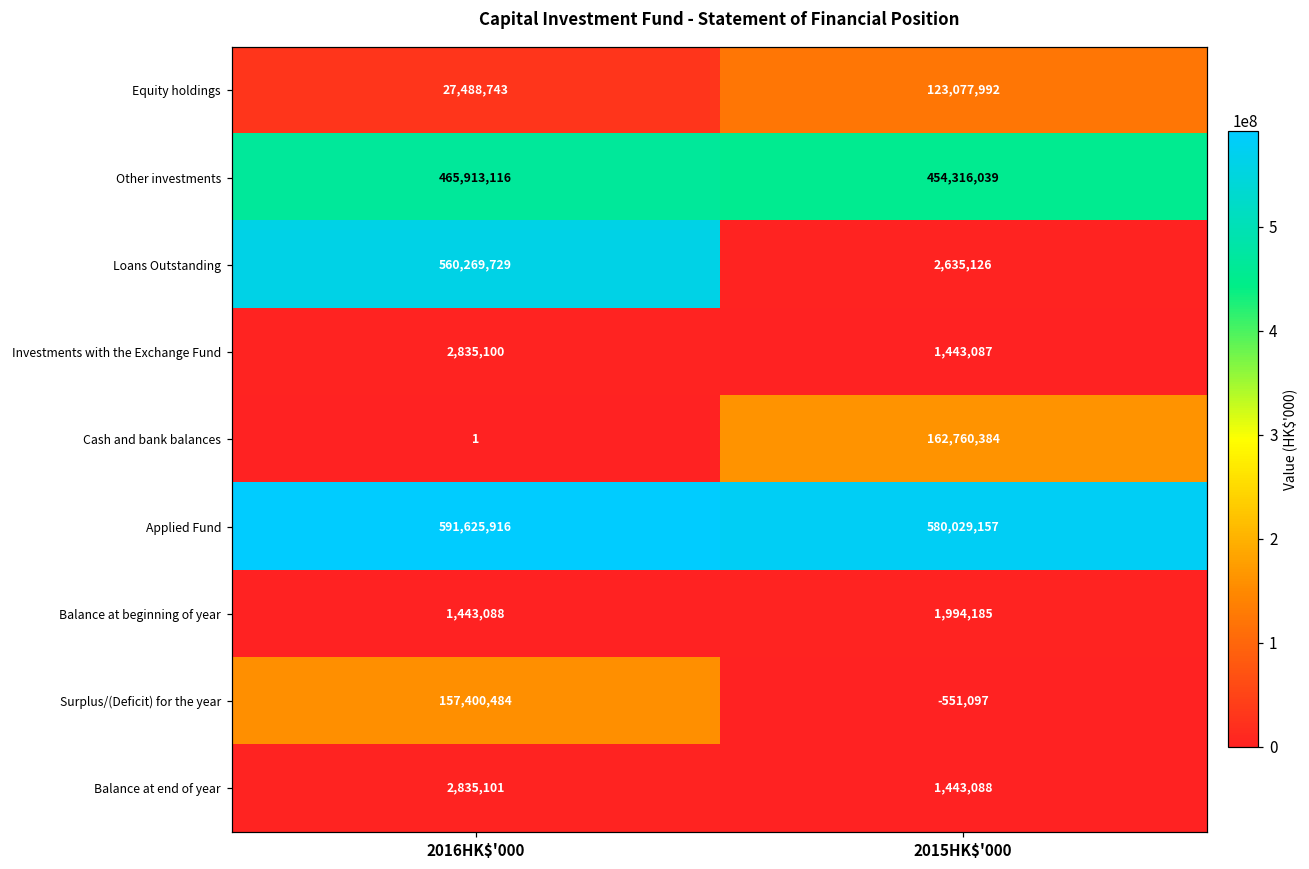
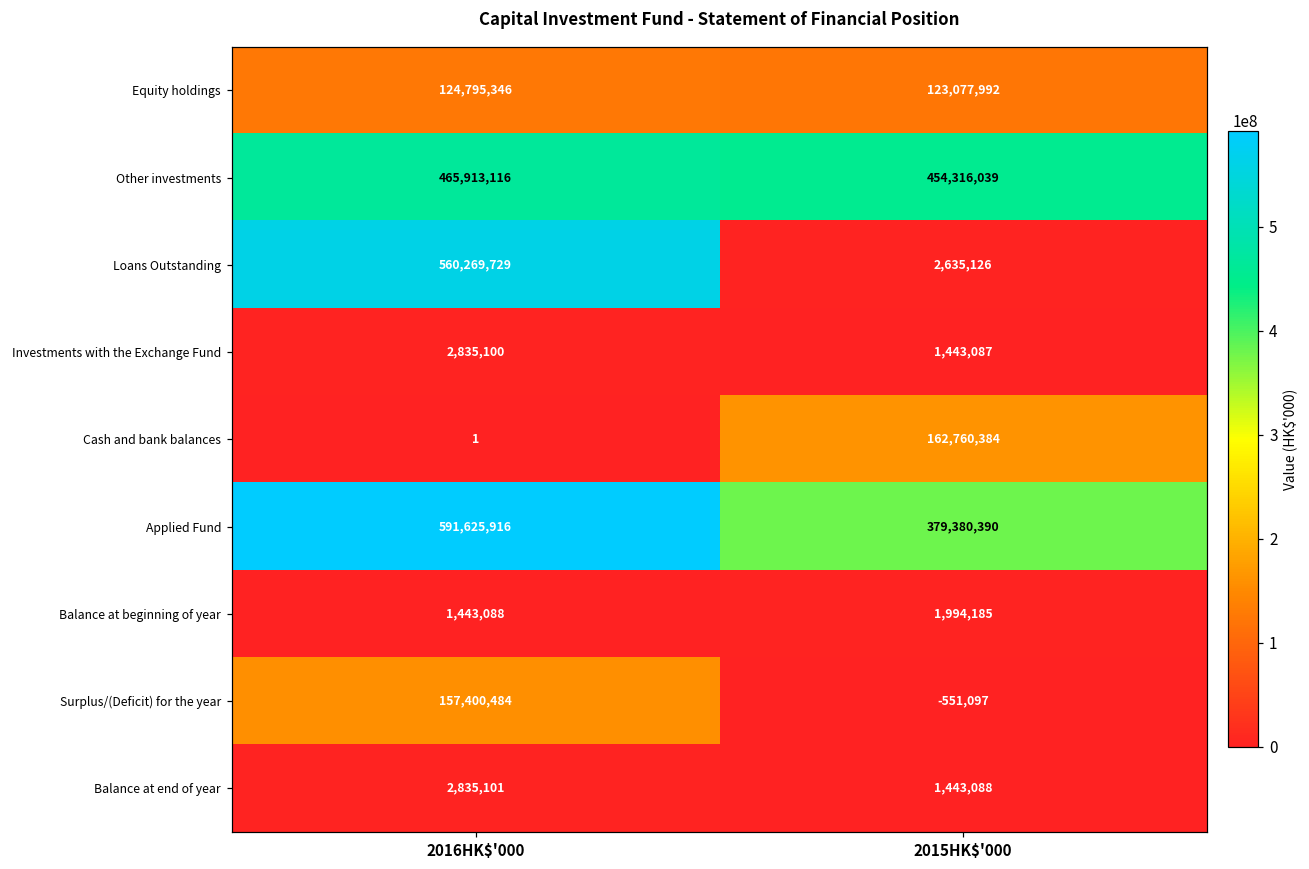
Equity holdings, 2016HK$'000: 27,488,743 -> 124,795,346
Applied Fund, 2015HK$'000: 580,029,157 -> 379,380,390
